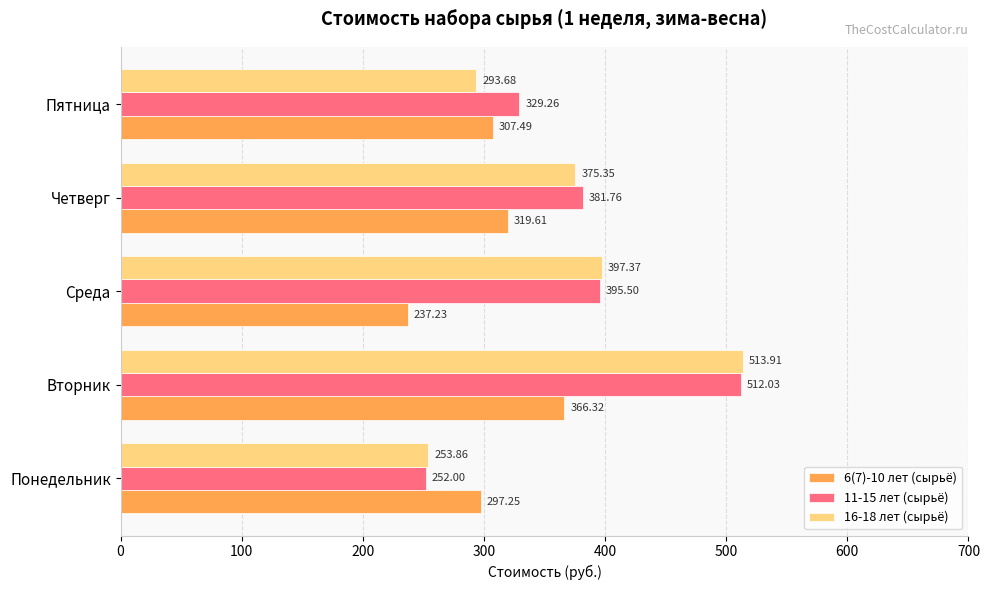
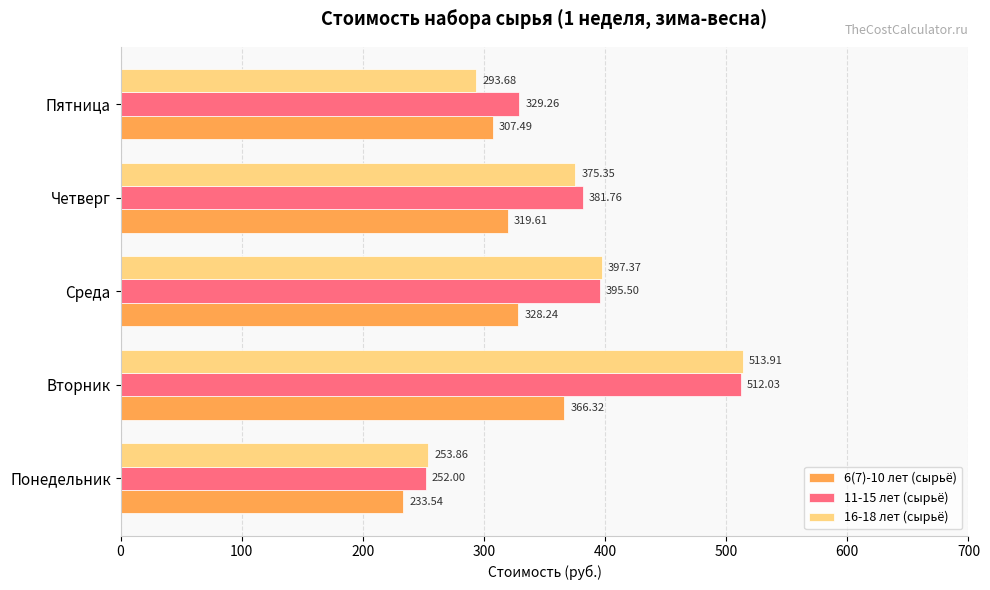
6(7)-10 лет (сырьё), Среда: 237.23 -> 328.24
6(7)-10 лет (сырьё), Понедельник: 297.25 -> 233.54
